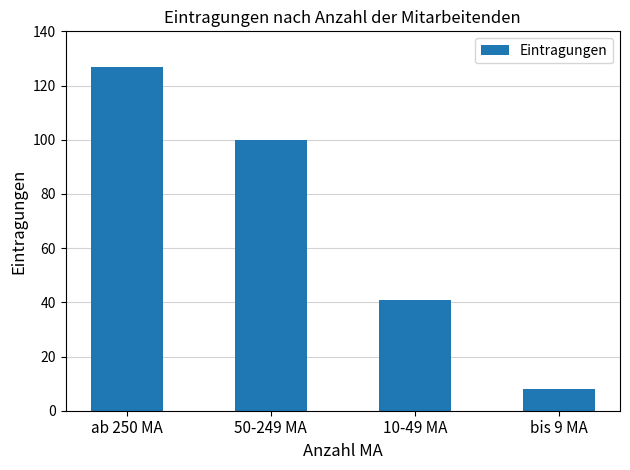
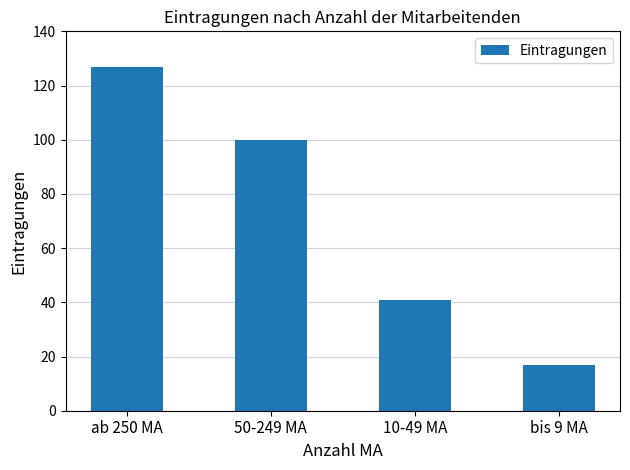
bis 9 MA: 8 -> 17
